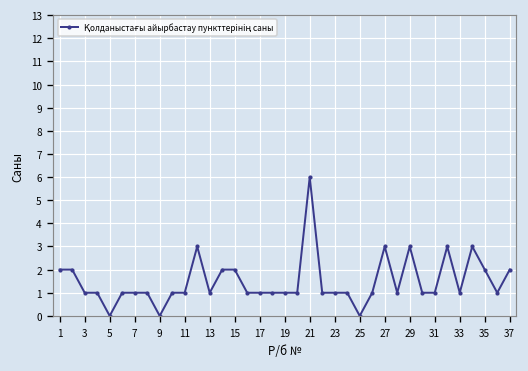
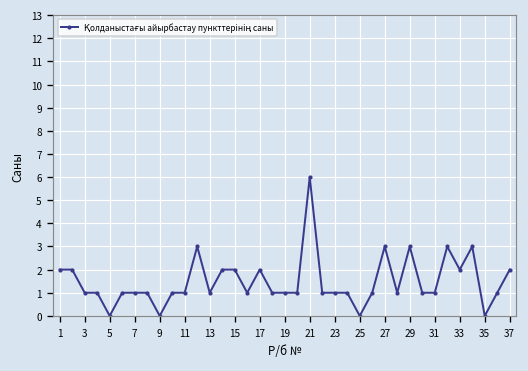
17: 1 -> 2
33: 1 -> 2
35: 2 -> 0
